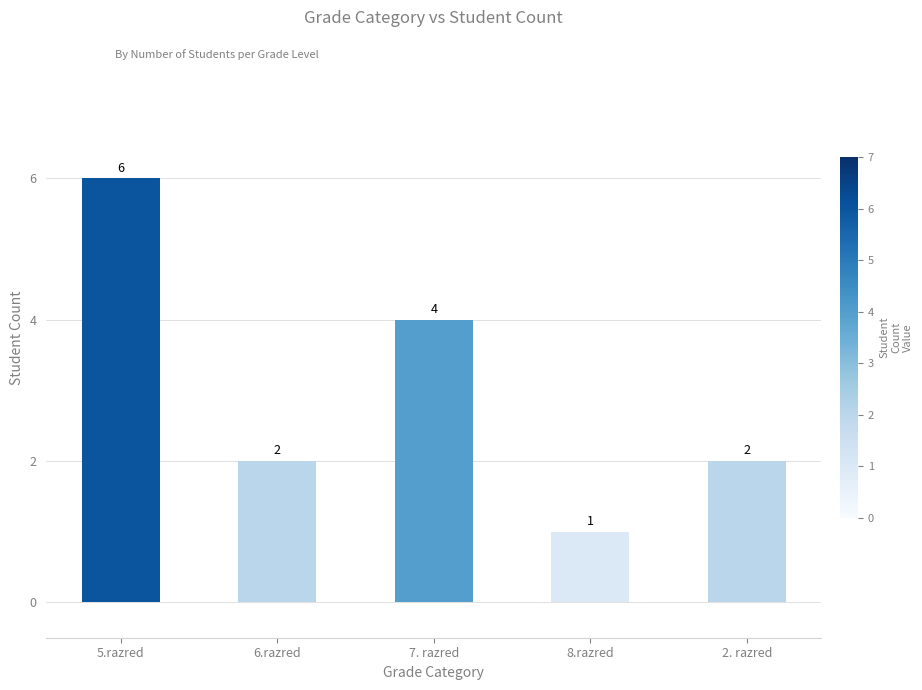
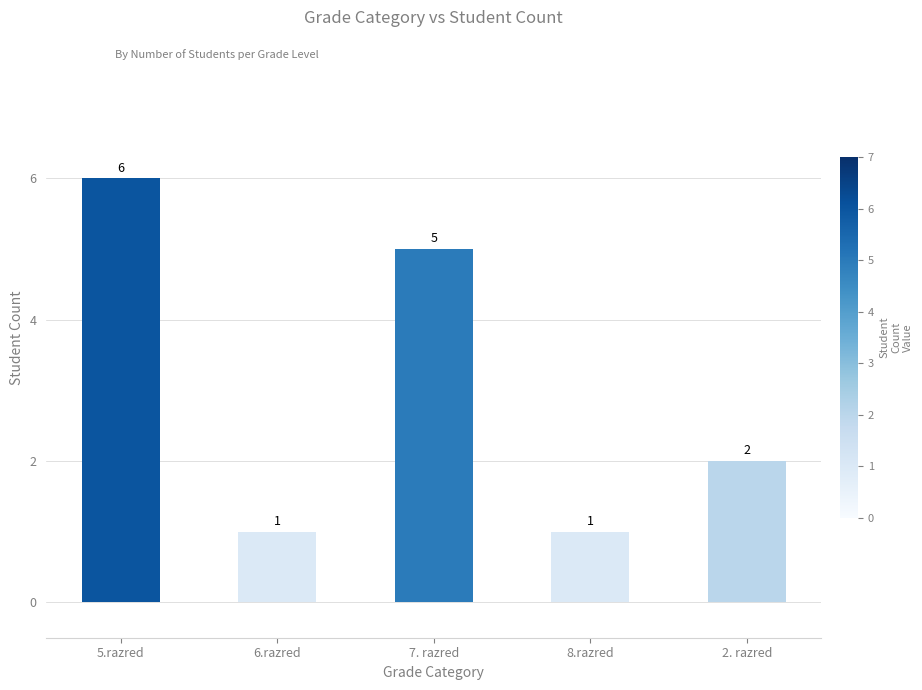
6.razred: 2 -> 1
7. razred: 4 -> 5
